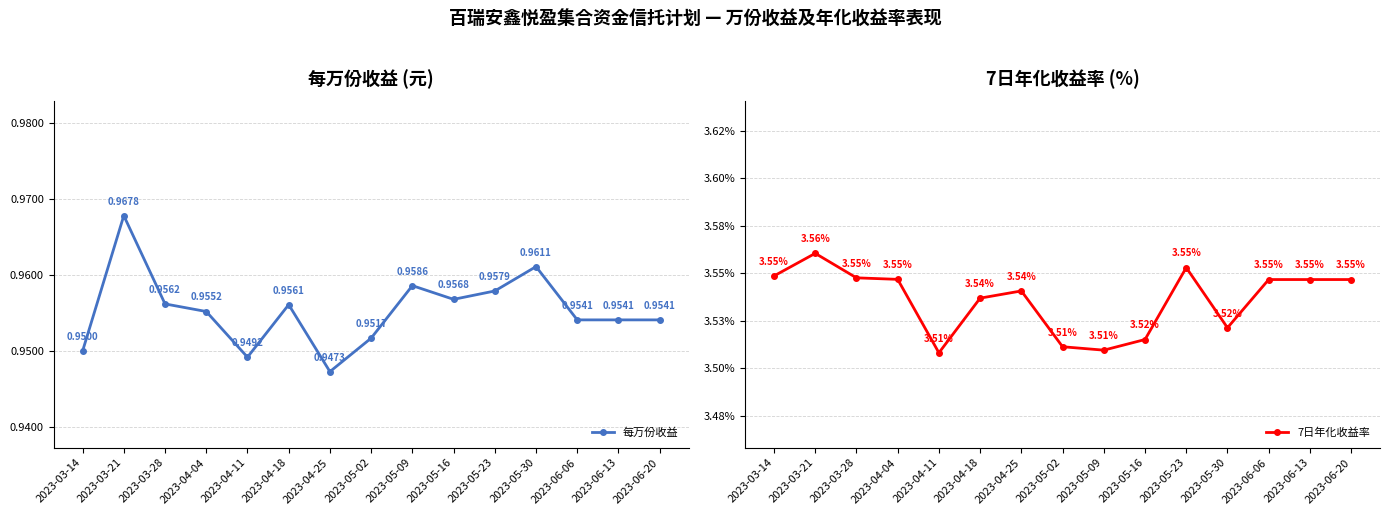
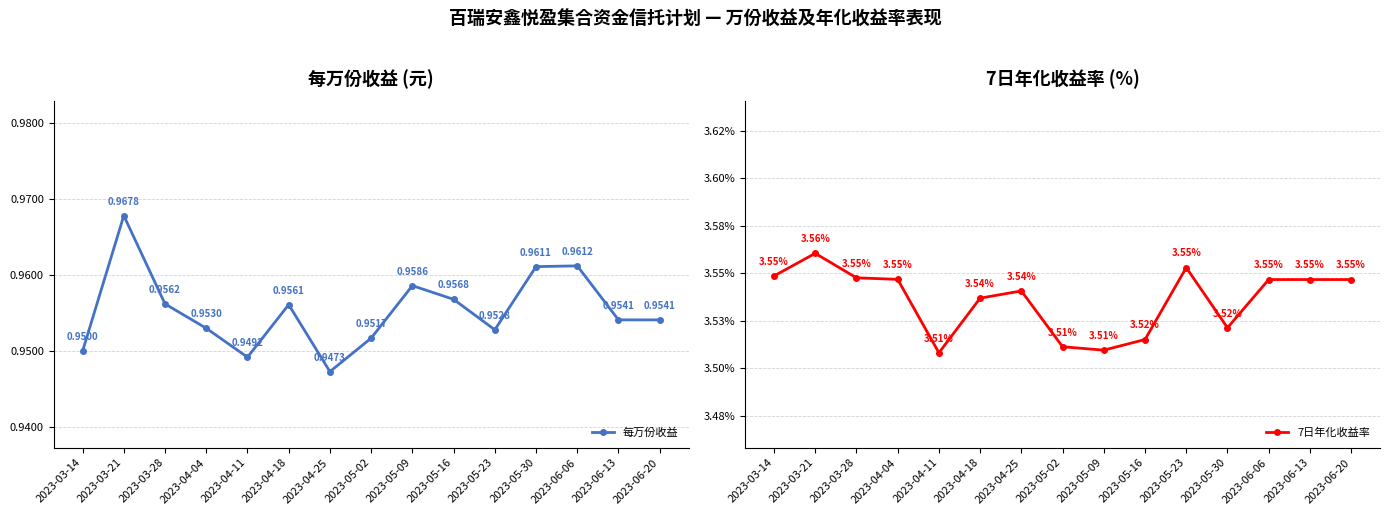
每万份收益 (元), 2023-04-04: 0.9552 -> 0.9530
每万份收益 (元), 2023-05-23: 0.9579 -> 0.9528
每万份收益 (元), 2023-06-06: 0.9541 -> 0.9612
